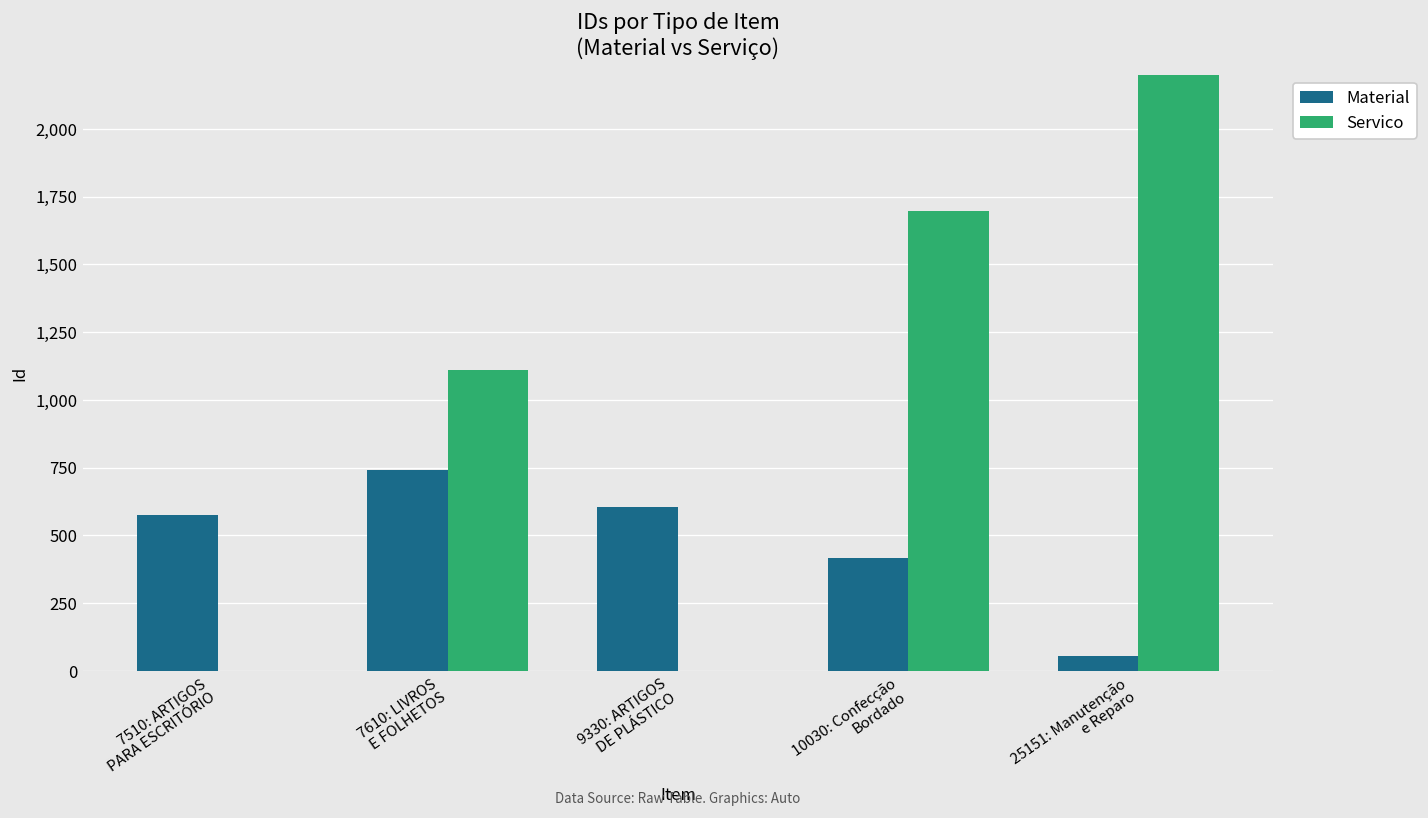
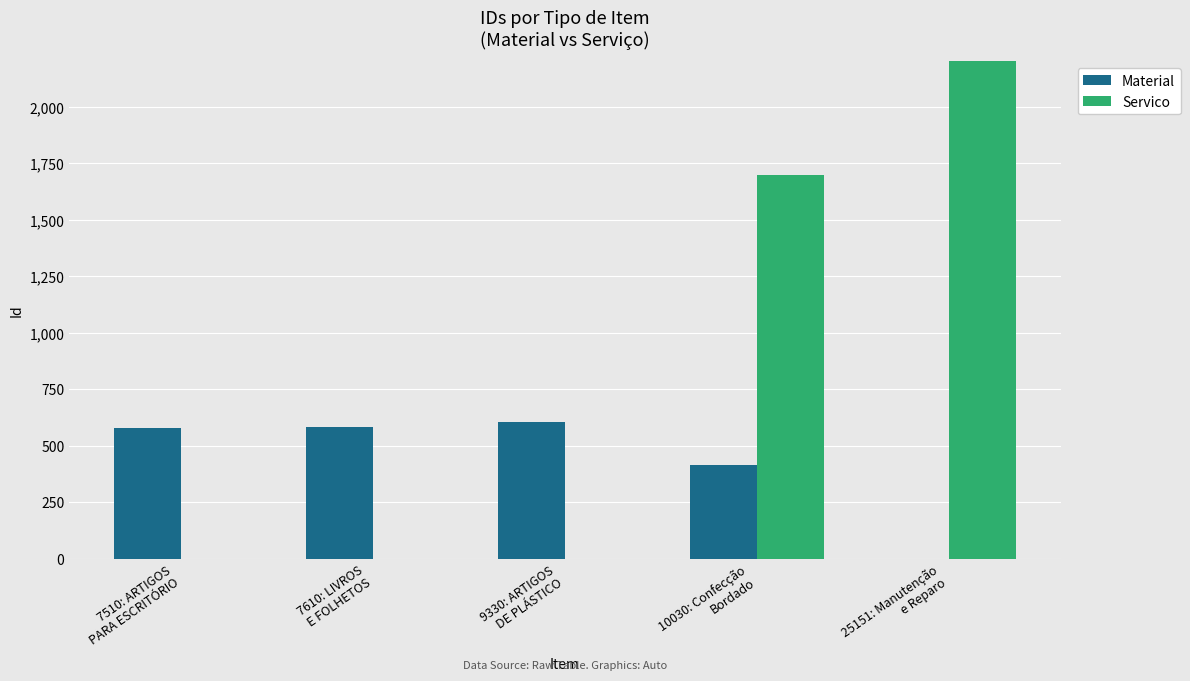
Material, 7610: LIVROS E FOLHETOS: 740 -> 580
Servico, 7610: LIVROS E FOLHETOS: 1,110 -> 0
Material, 25151: Manutenção e Reparo: 60 -> 0
